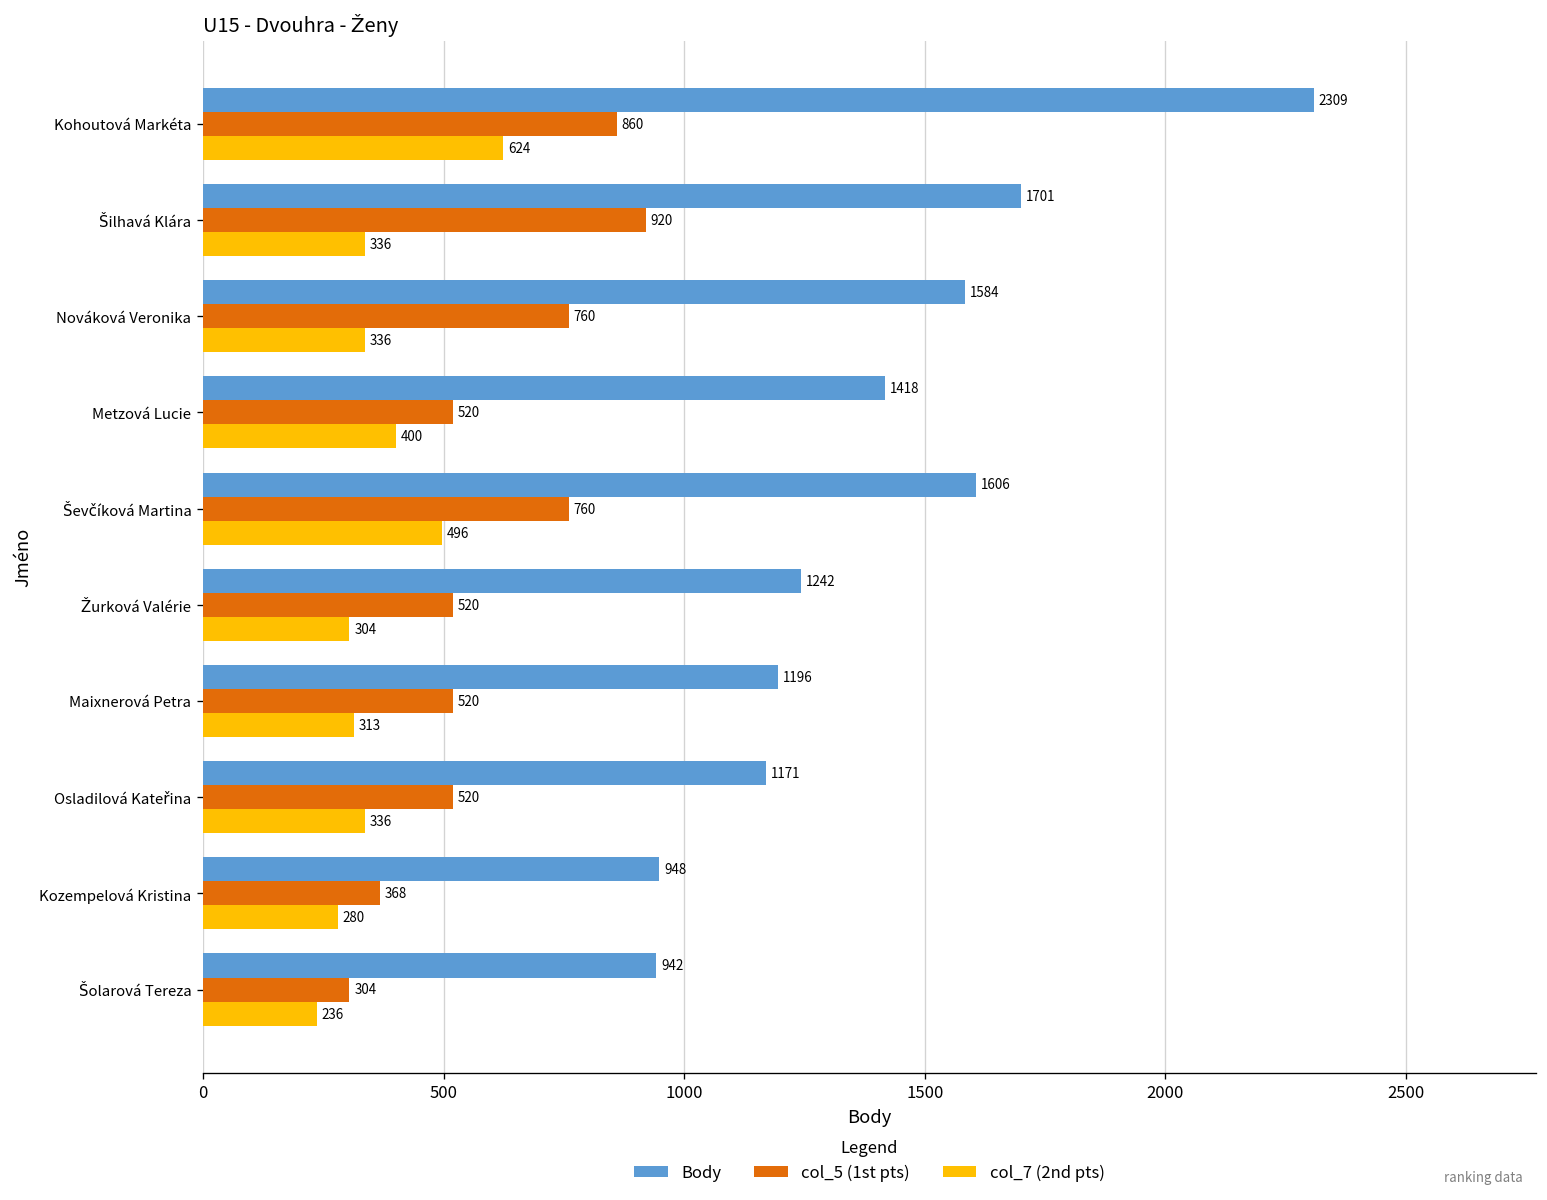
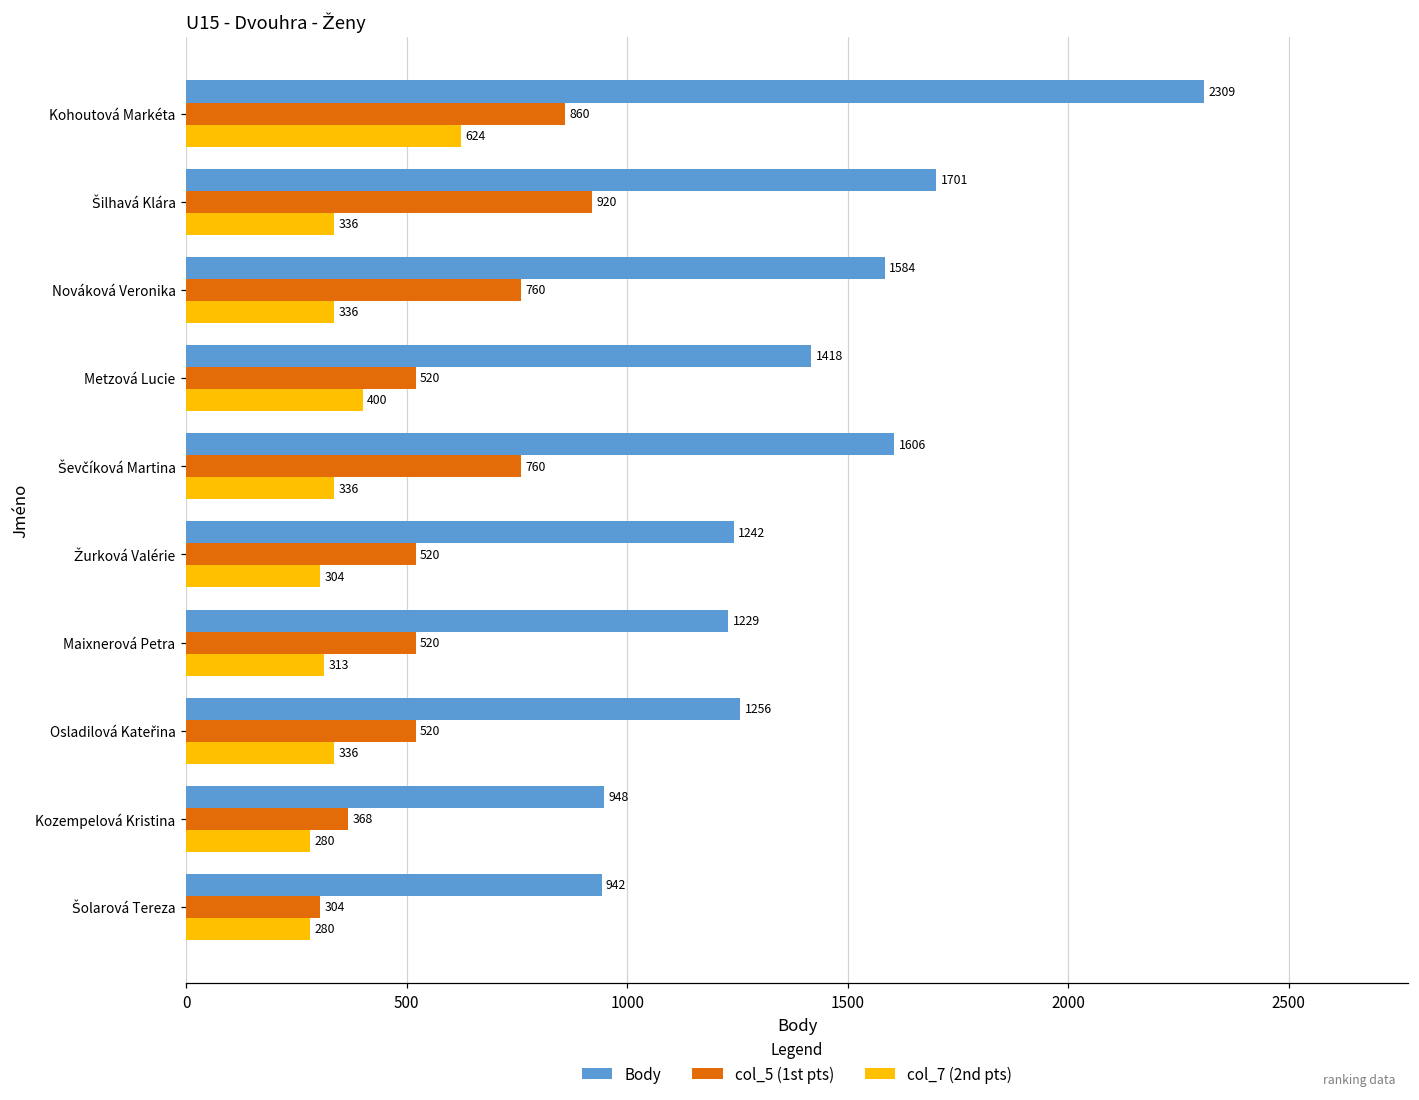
col_7 (2nd pts), Ševčíková Martina: 496 -> 336
Body, Maixnerová Petra: 1196 -> 1229
Body, Osladilová Kateřina: 1171 -> 1256
col_7 (2nd pts), Šolarová Tereza: 236 -> 280
